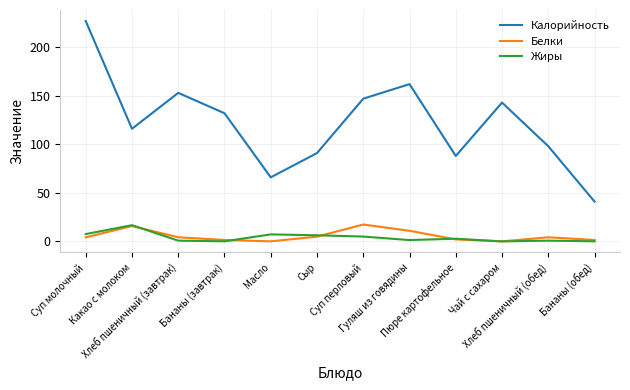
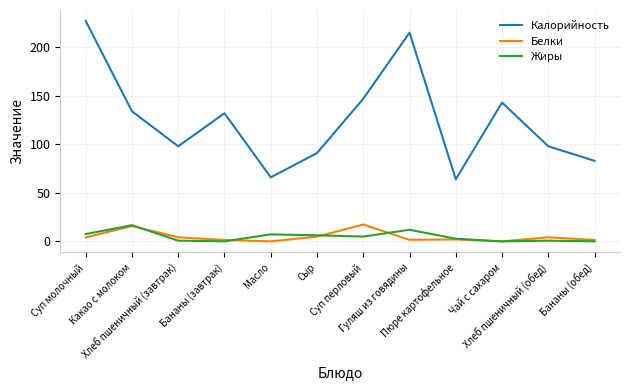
Калорийность, Какао с молоком: 120 -> 130
Калорийность, Хлеб пшеничный (завтрак): 150 -> 100
Калорийность, Гуляш из говядины: 160 -> 220
Белки, Гуляш из говядины: 10 -> 0
Жиры, Гуляш из говядины: 0 -> 10
Калорийность, Пюре картофельное: 90 -> 60
Калорийность, Бананы (обед): 40 -> 80
